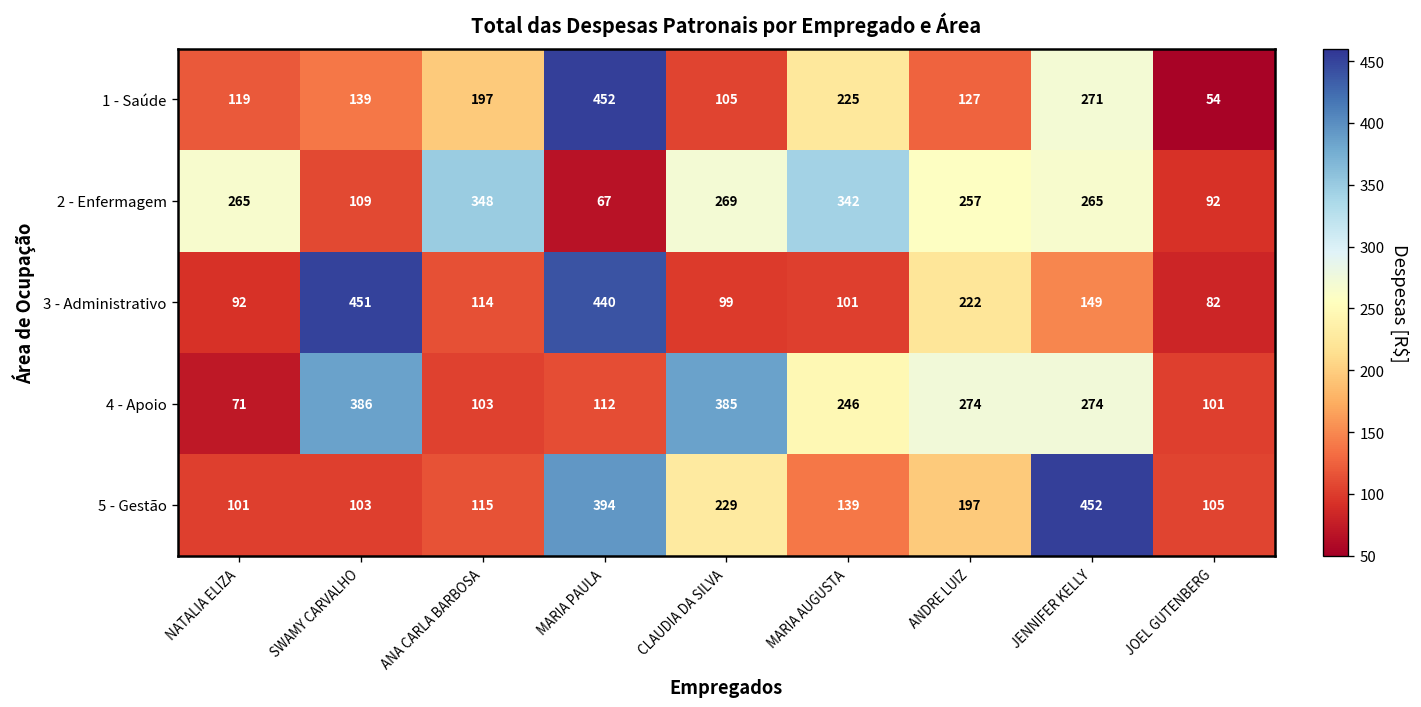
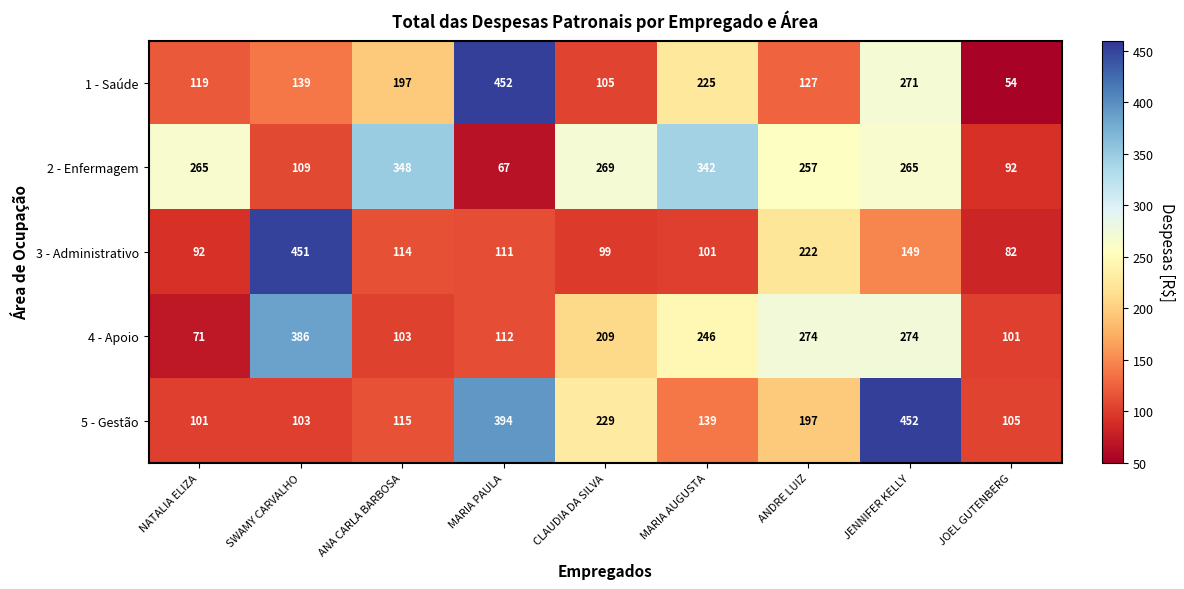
3 - Administrativo, MARIA PAULA: 440 -> 111
4 - Apoio, CLAUDIA DA SILVA: 385 -> 209
